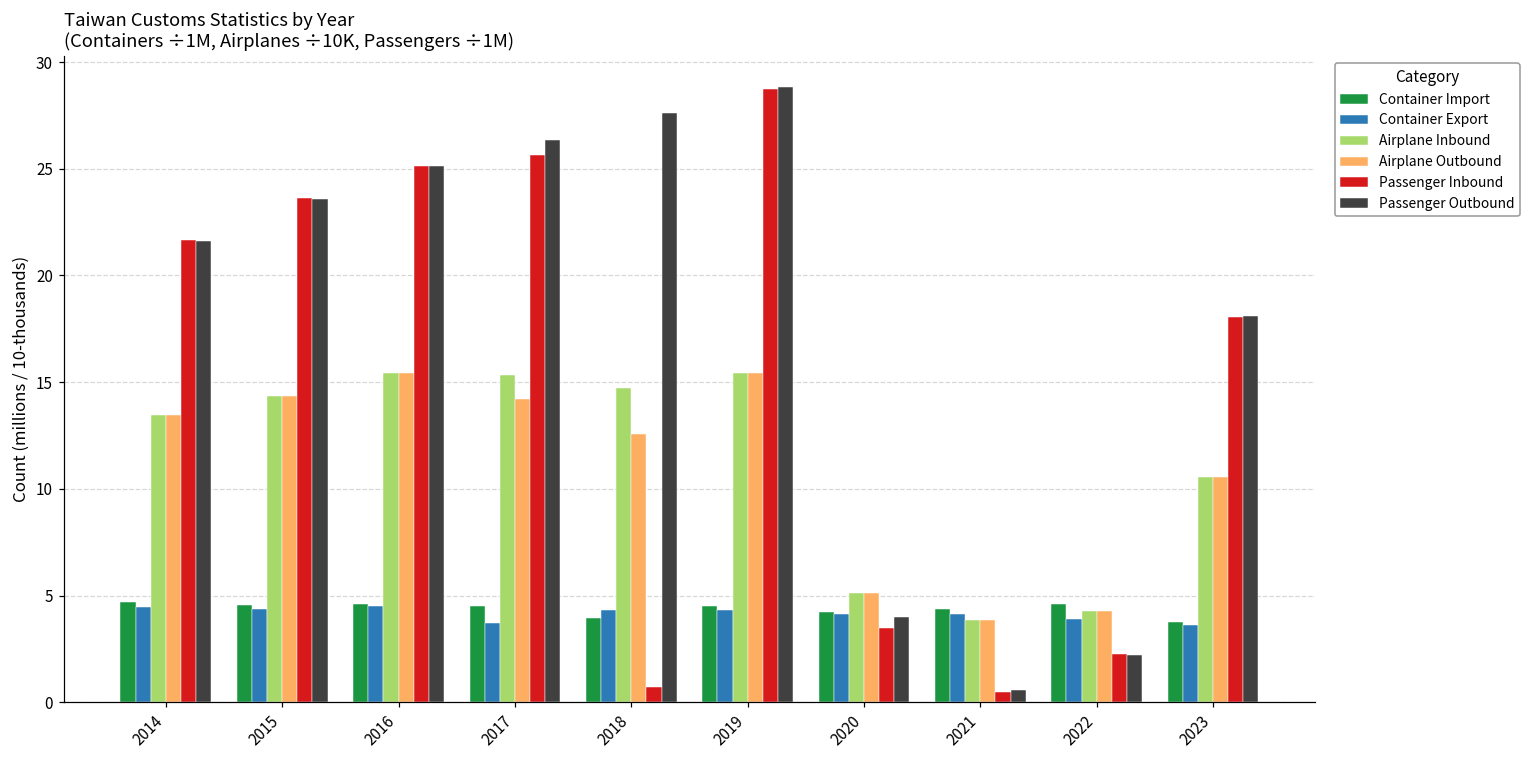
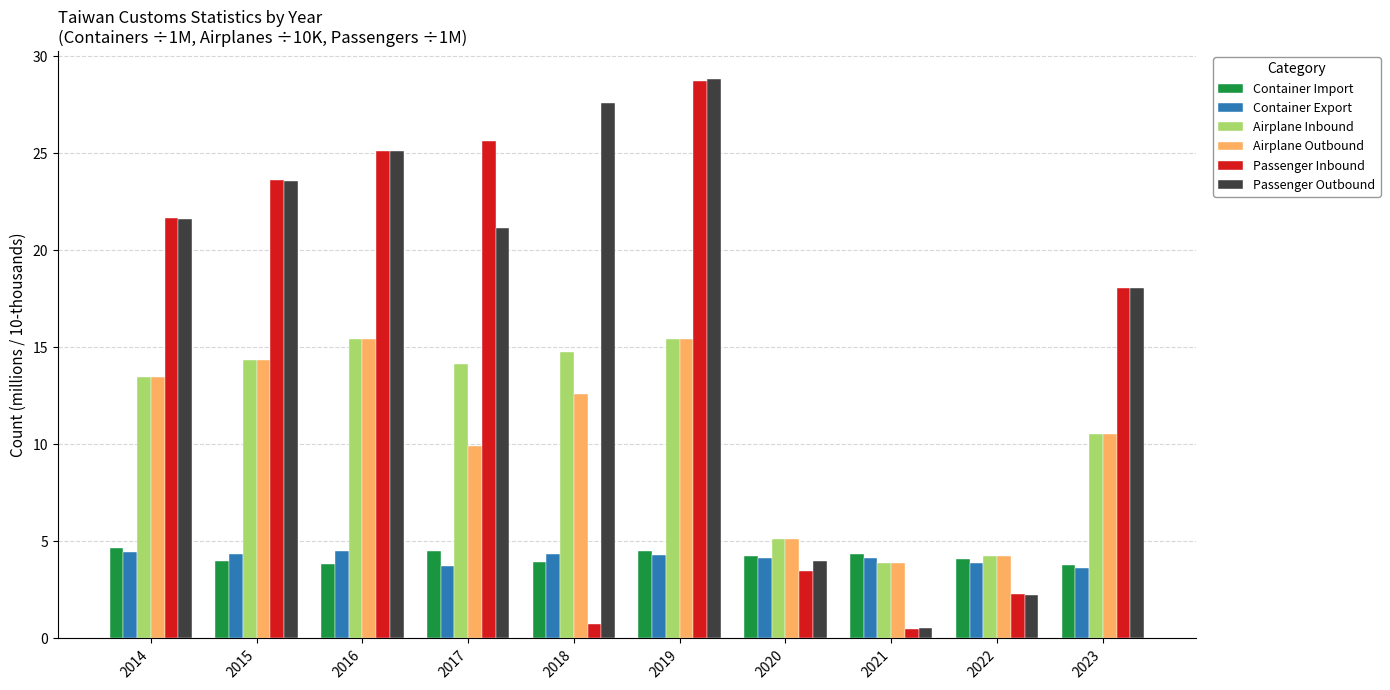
Container Import, 2015: 4.5 -> 4.0
Container Import, 2016: 4.6 -> 3.8
Airplane Inbound, 2017: 15.3 -> 14.2
Airplane Outbound, 2017: 14.2 -> 9.9
Passenger Outbound, 2017: 26.4 -> 21.2
Container Import, 2022: 4.6 -> 4.1
